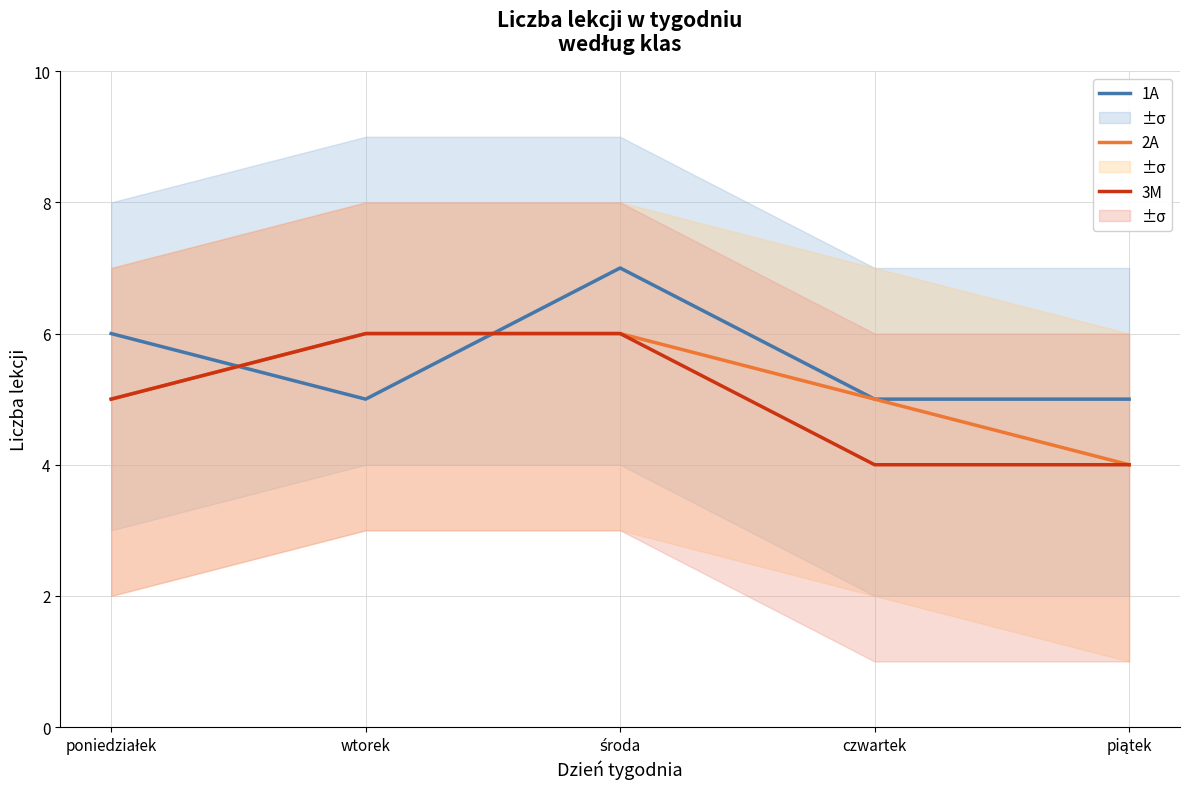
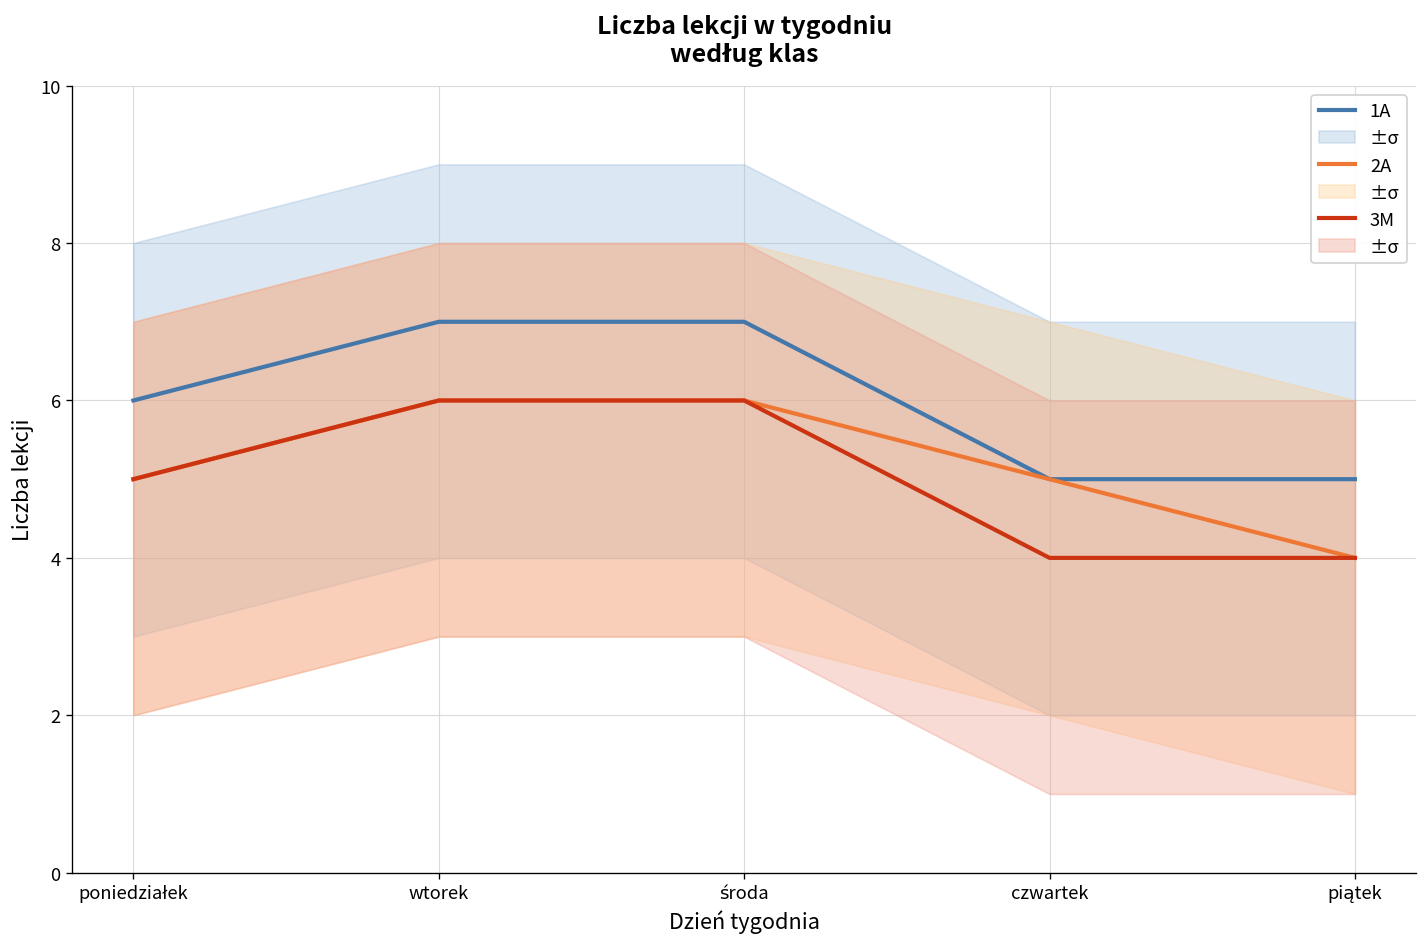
1A, wtorek: 5 -> 7
